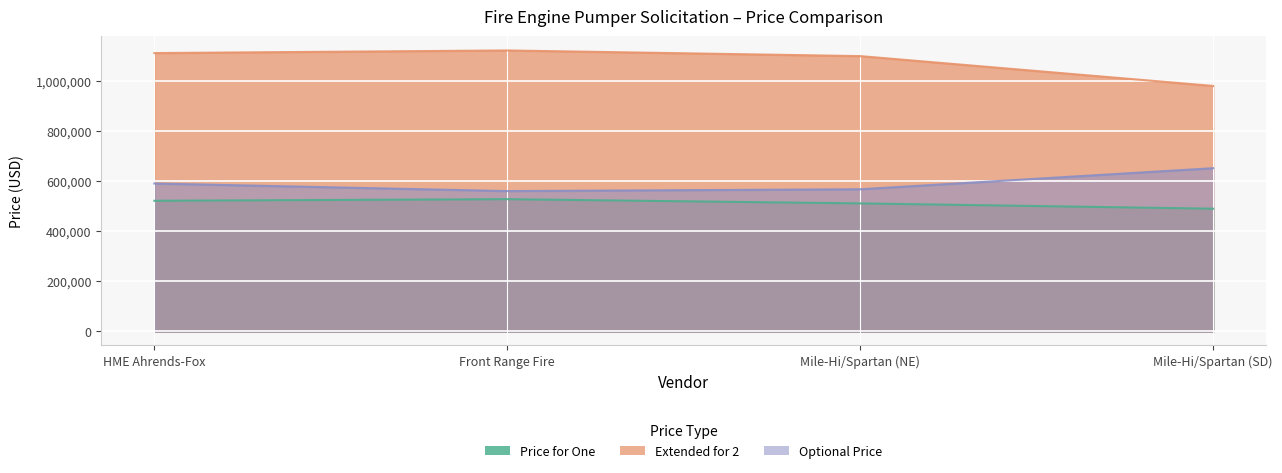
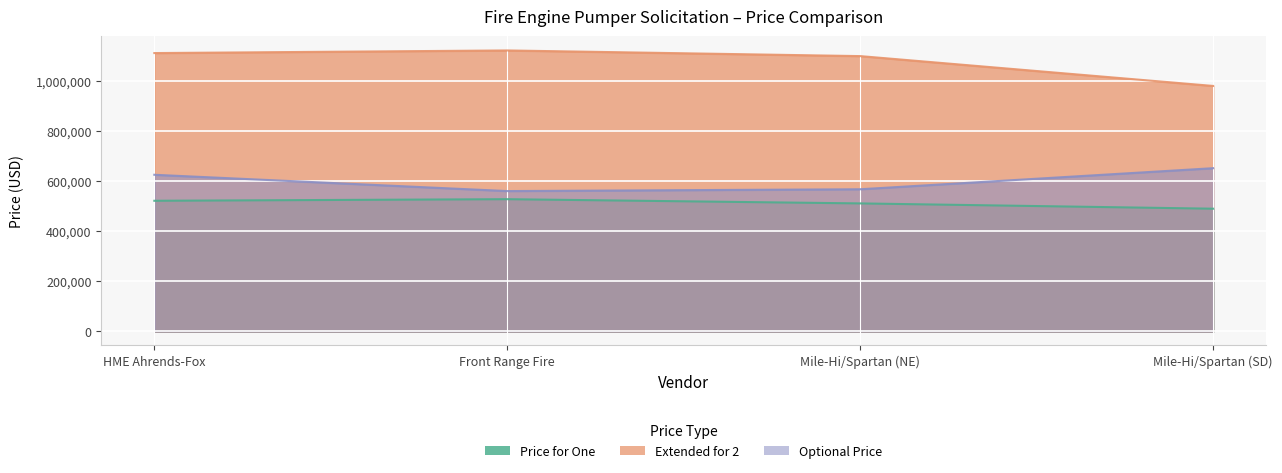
Optional Price, HME Ahrends-Fox: 590,000 -> 630,000
